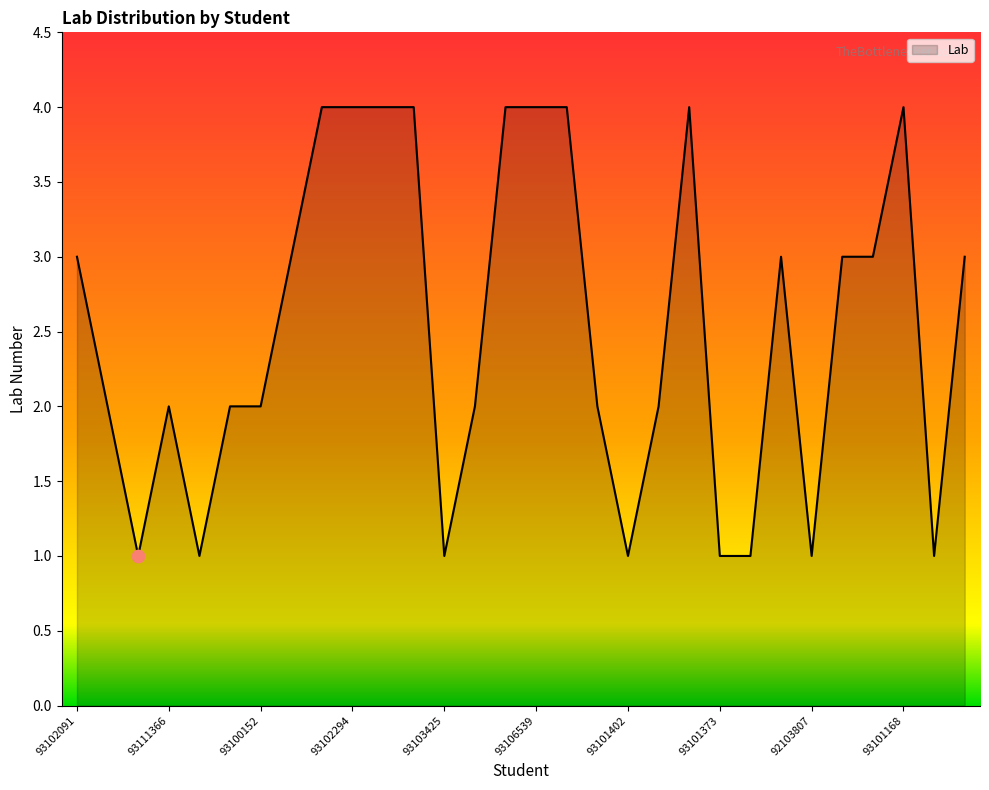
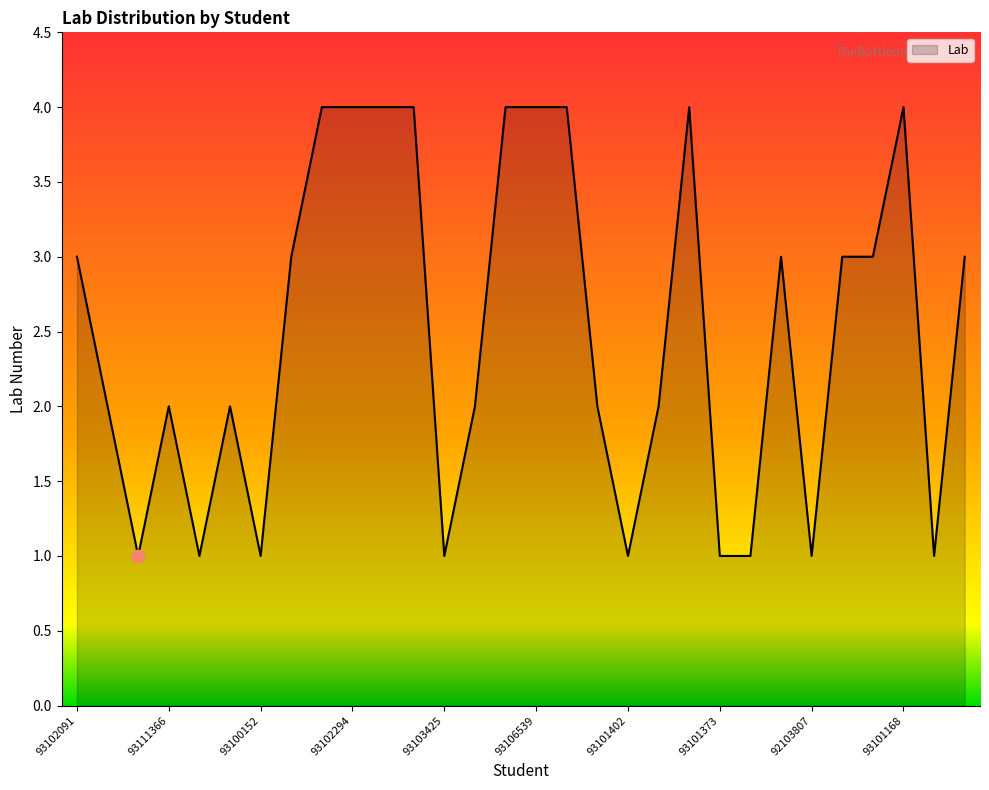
Lab, 93100152: 2 -> 1
